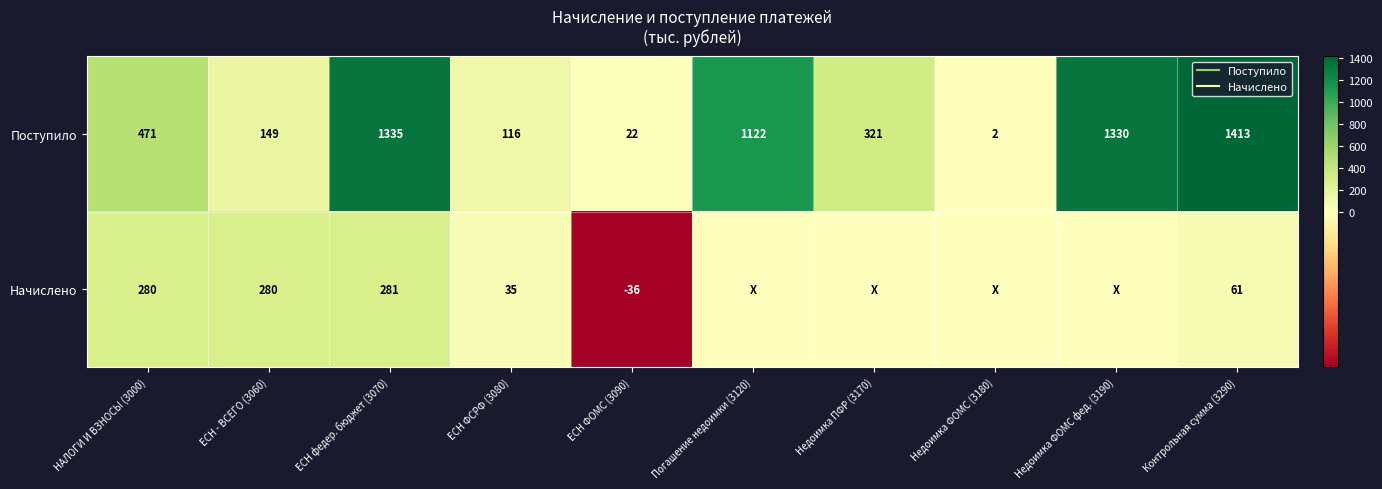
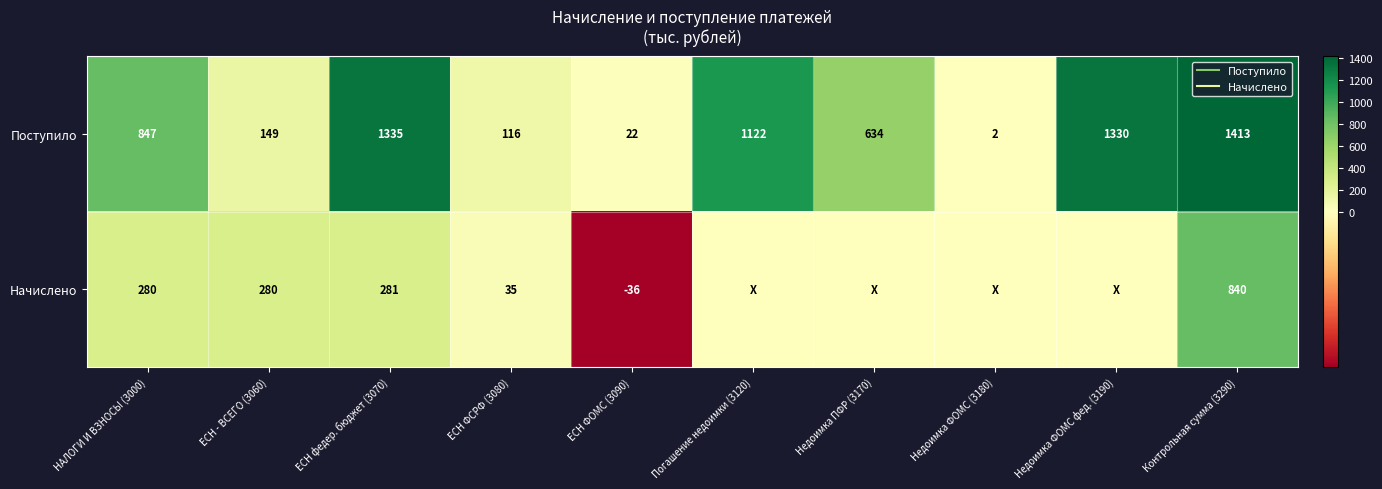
Поступило, НАЛОГИ И ВЗНОСЫ (3000): 471 -> 847
Поступило, Недоимка ПФР (3170): 321 -> 634
Начислено, Контрольная сумма (3290): 61 -> 840
